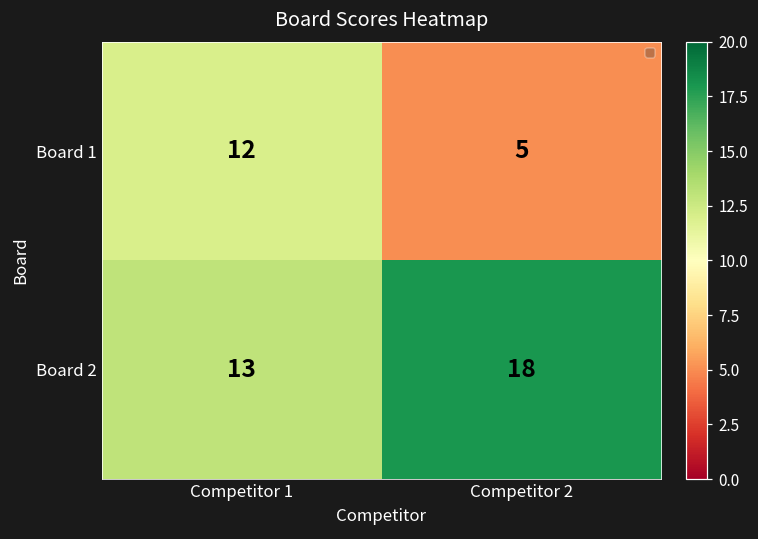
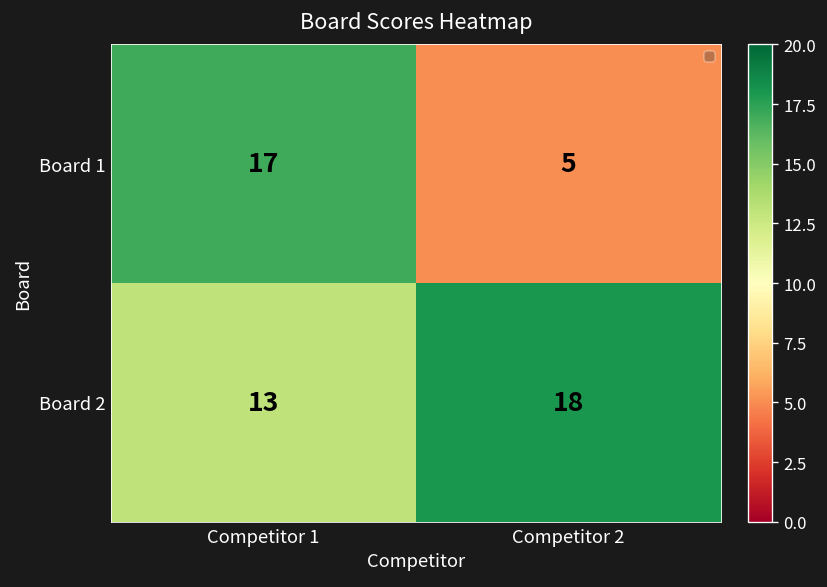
Board 1, Competitor 1: 12 -> 17
